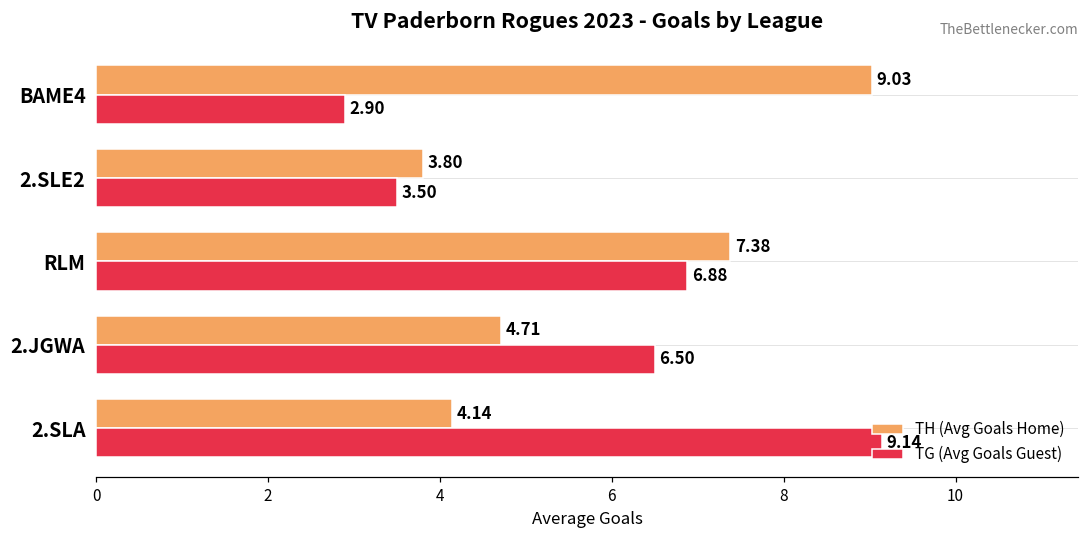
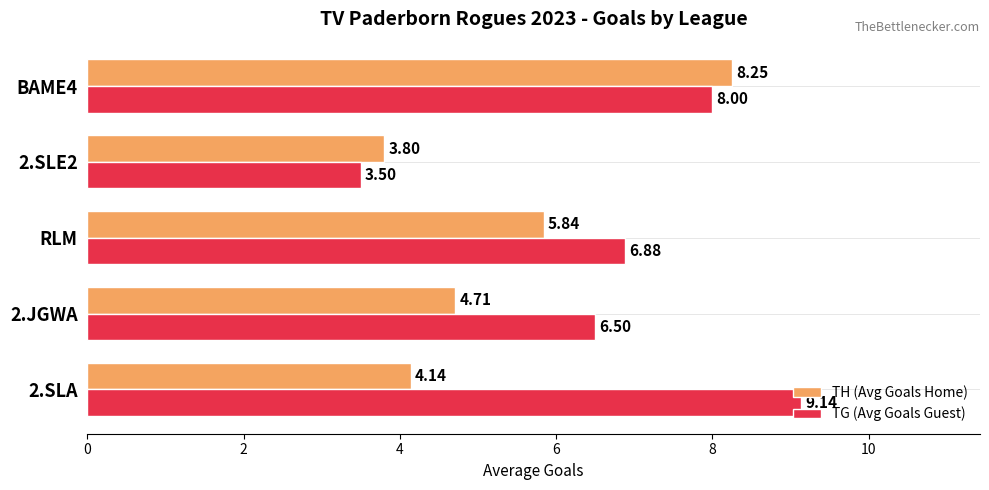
TH (Avg Goals Home), BAME4: 9.03 -> 8.25
TG (Avg Goals Guest), BAME4: 2.90 -> 8.00
TH (Avg Goals Home), RLM: 7.38 -> 5.84
